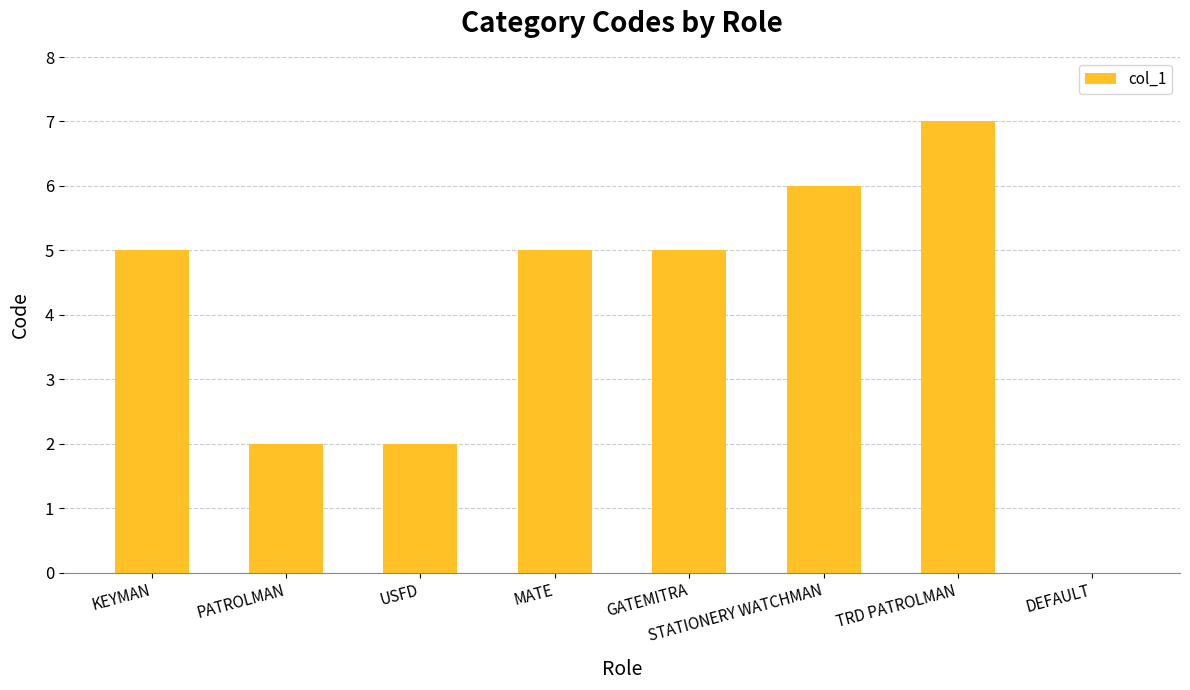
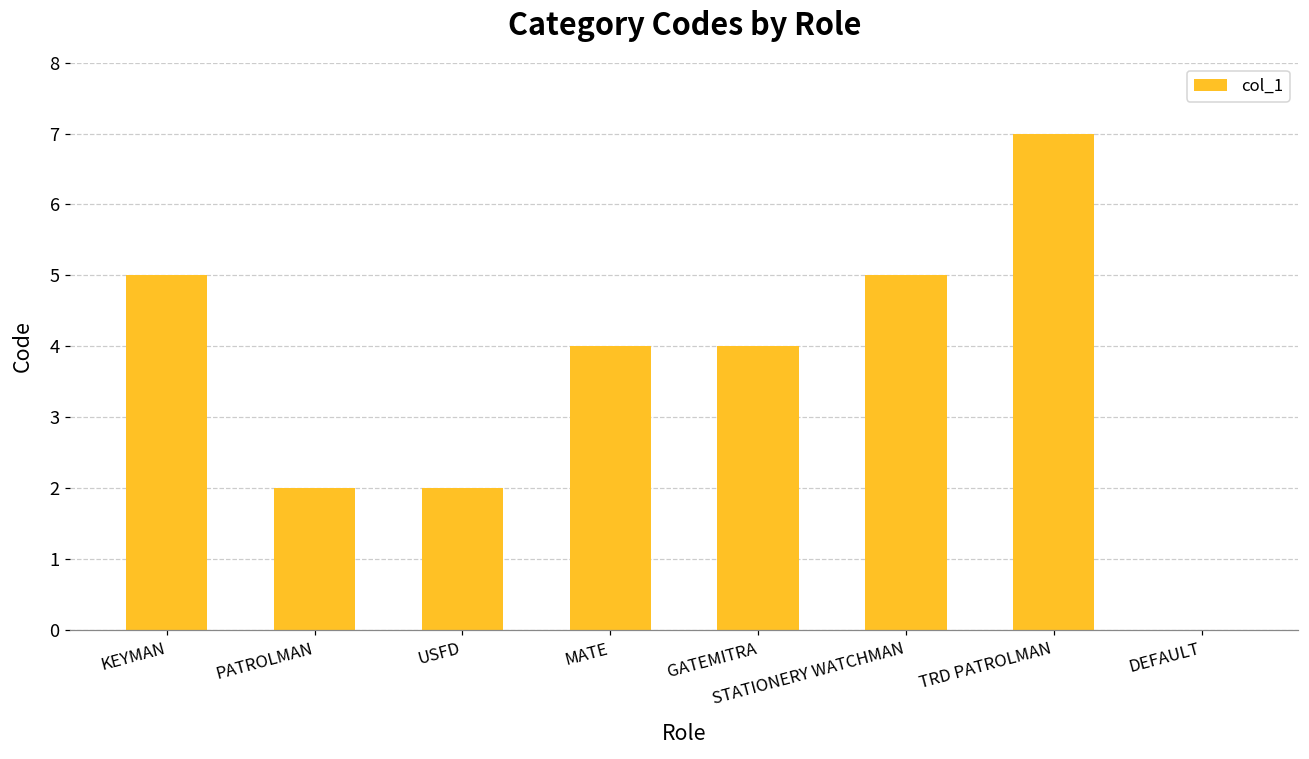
MATE: 5 -> 4
GATEMITRA: 5 -> 4
STATIONERY WATCHMAN: 6 -> 5
